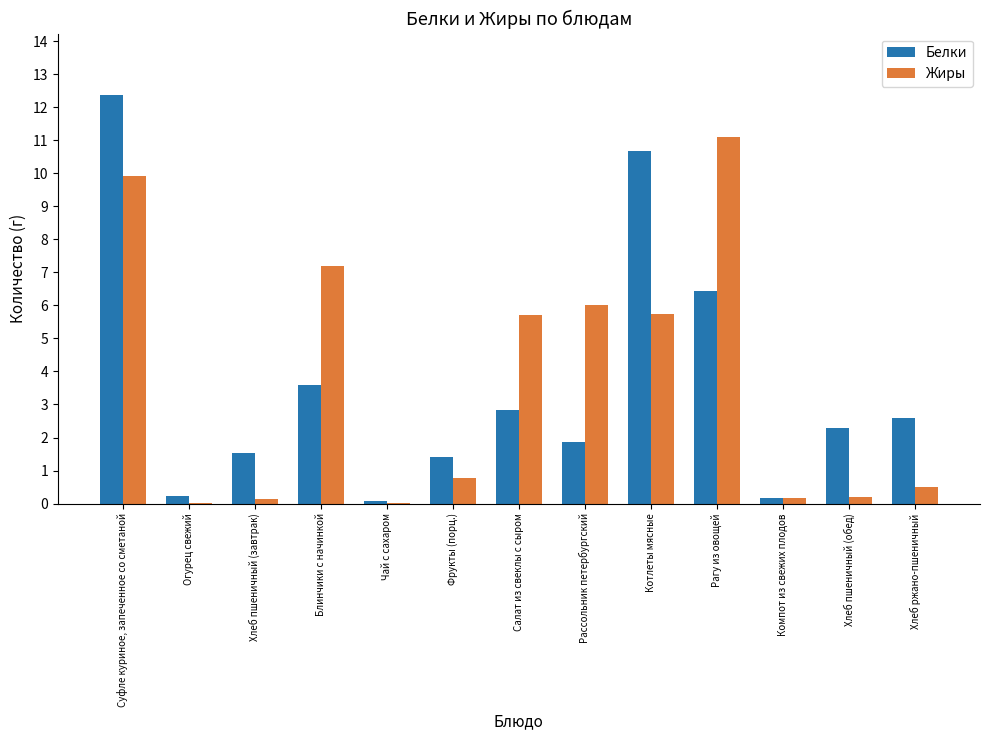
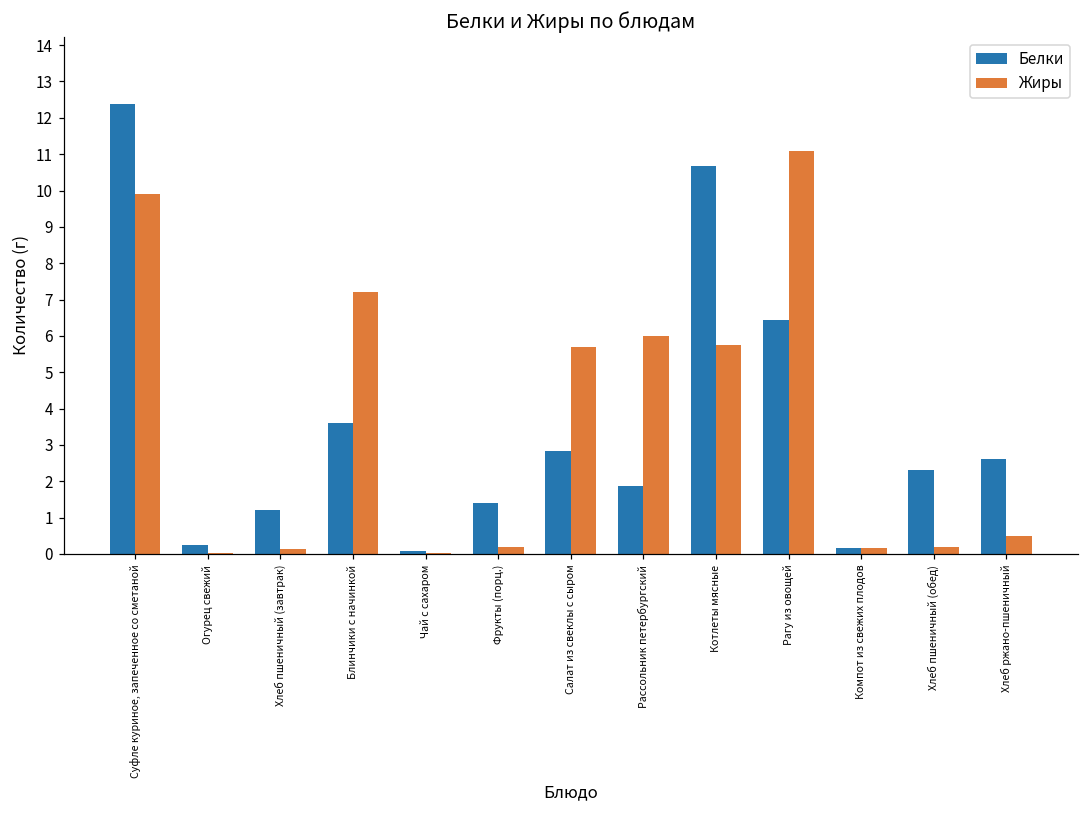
Белки, Хлеб пшеничный (завтрак): 1.5 -> 1.2
Жиры, Фрукты (порц.): 0.8 -> 0.2
